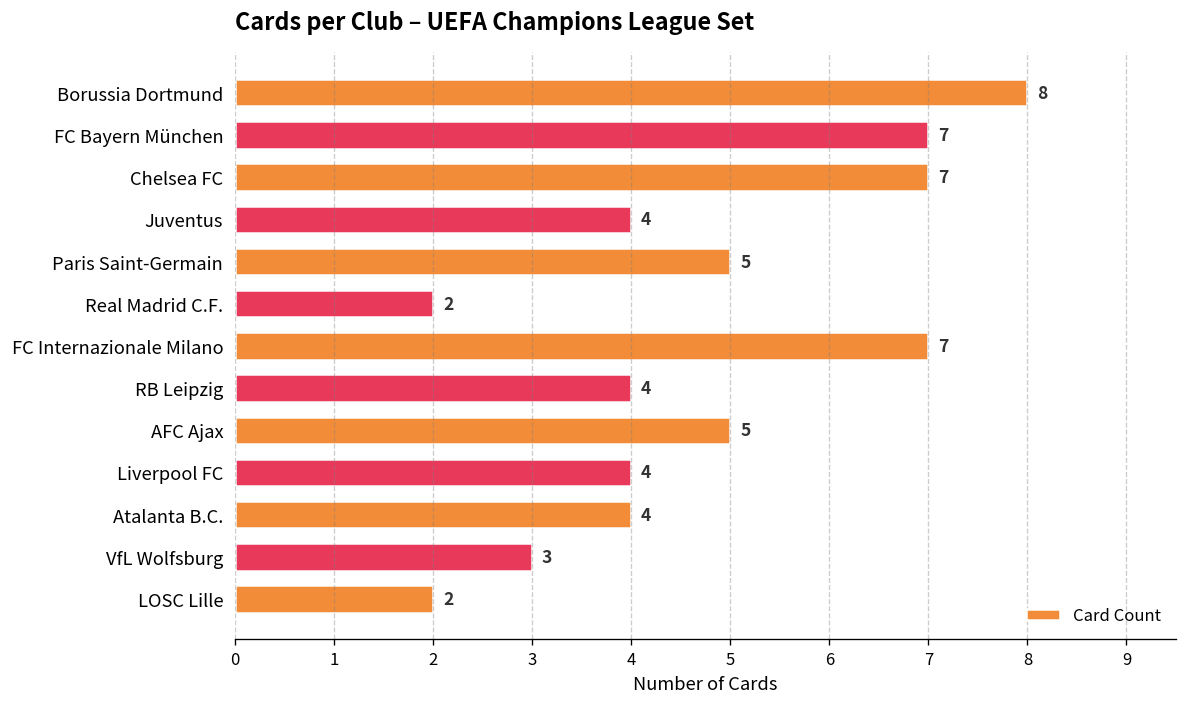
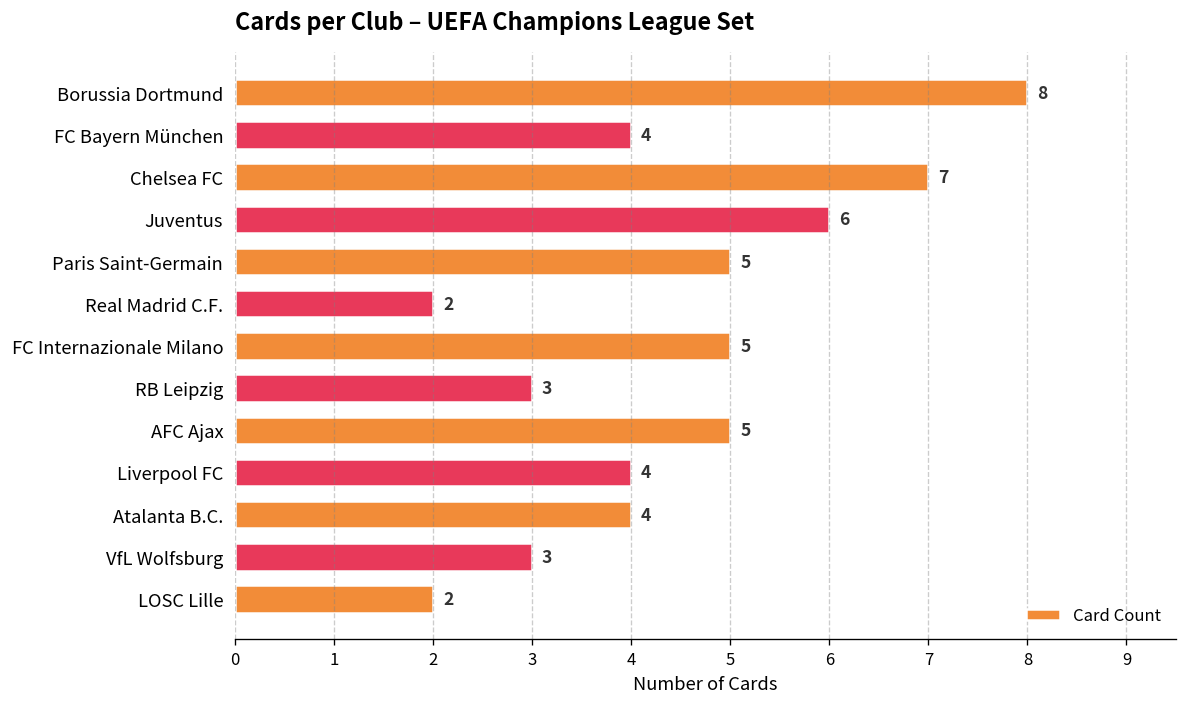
FC Bayern München: 7 -> 4
Juventus: 4 -> 6
FC Internazionale Milano: 7 -> 5
RB Leipzig: 4 -> 3
